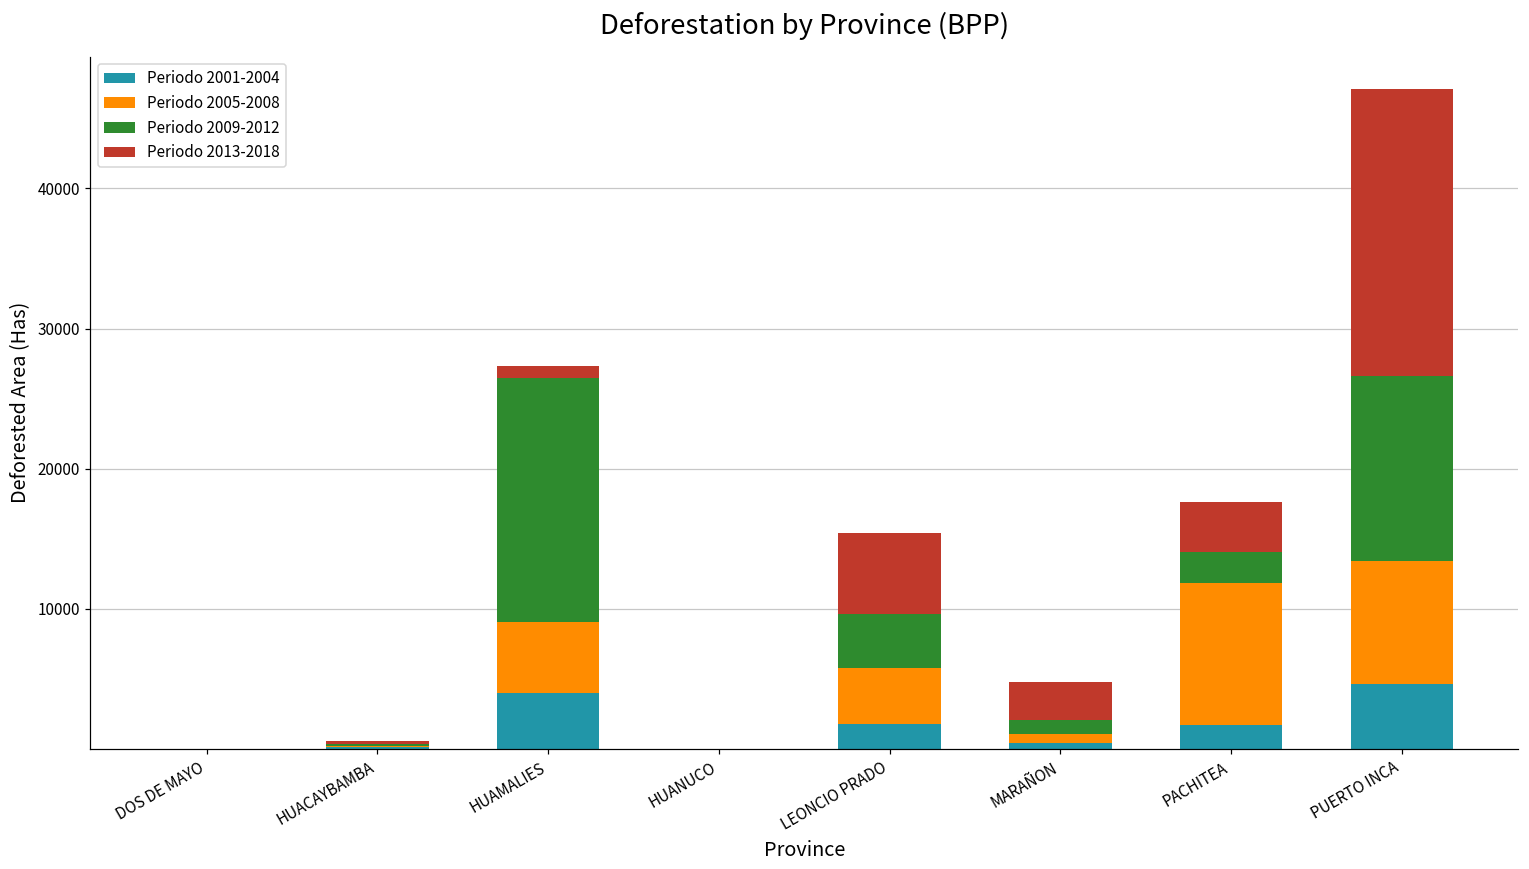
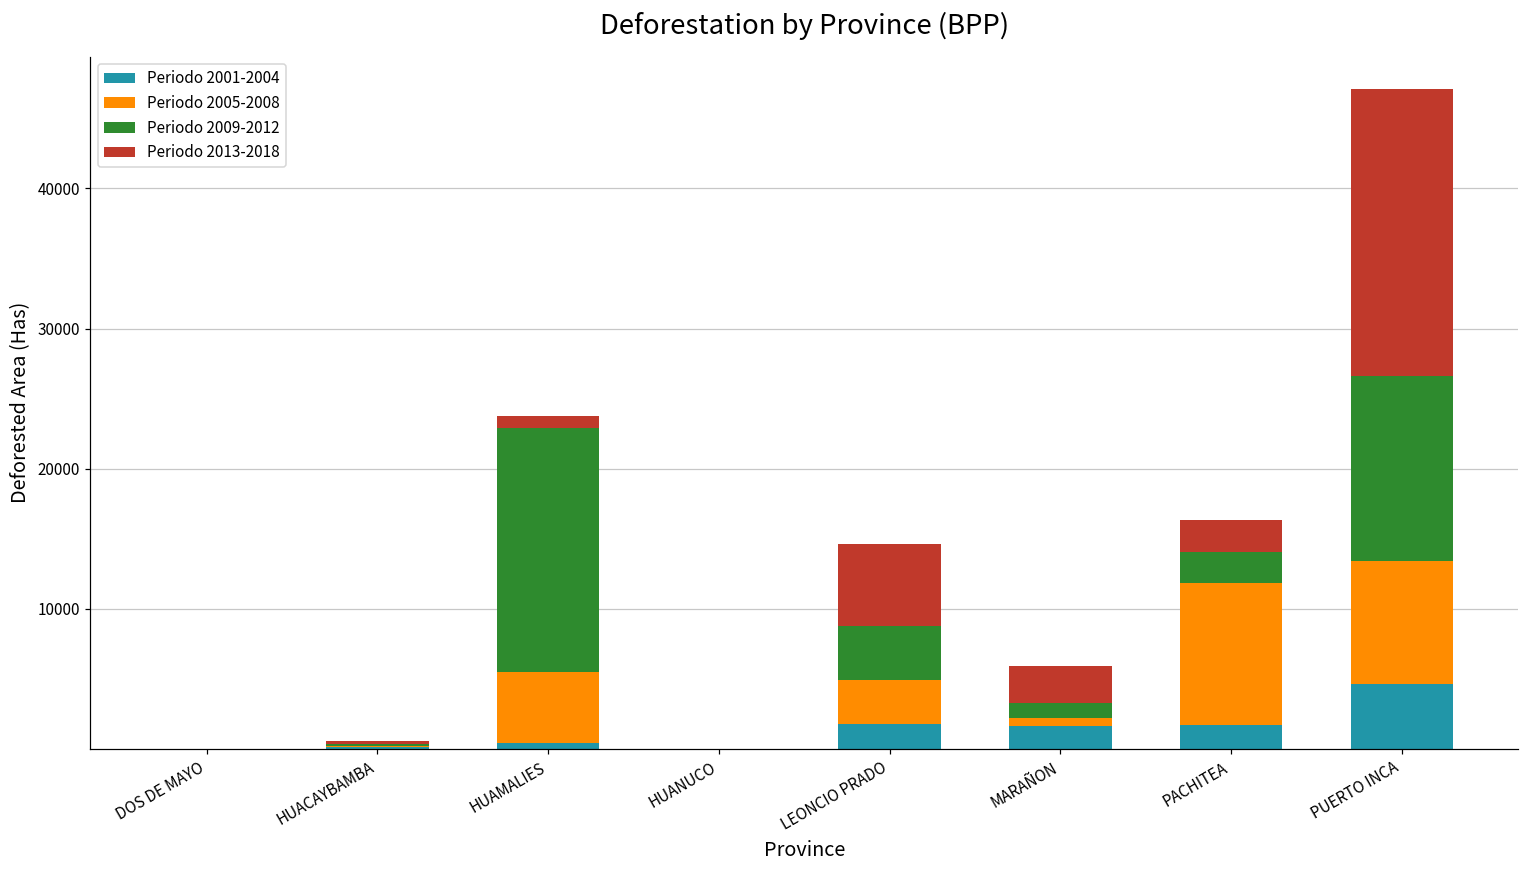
Periodo 2001-2004, HUAMALIES: 4000 -> 400
Periodo 2005-2008, LEONCIO PRADO: 3900 -> 3100
Periodo 2001-2004, MARAÑON: 400 -> 1600
Periodo 2013-2018, PACHITEA: 3600 -> 2200
